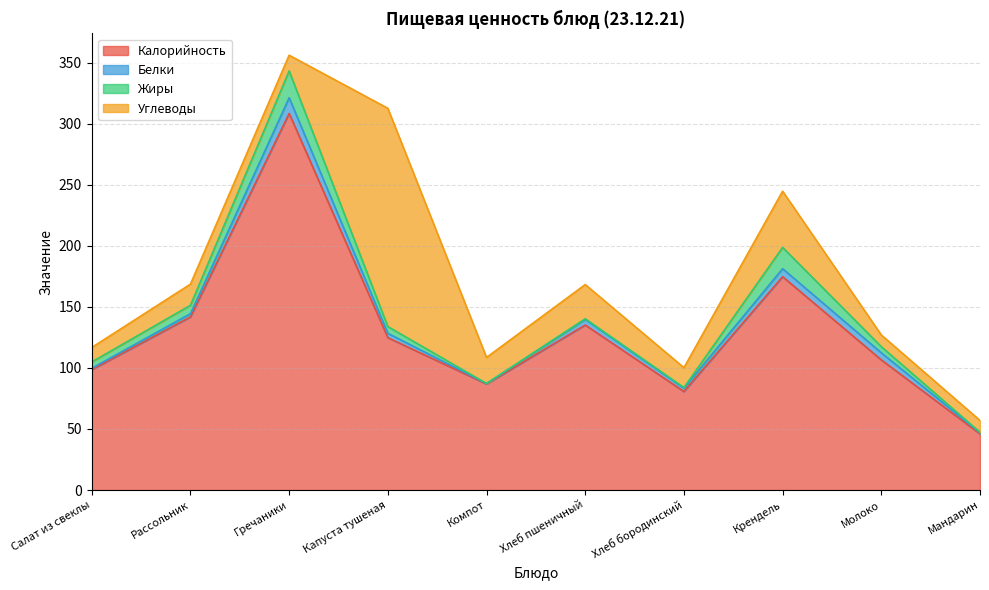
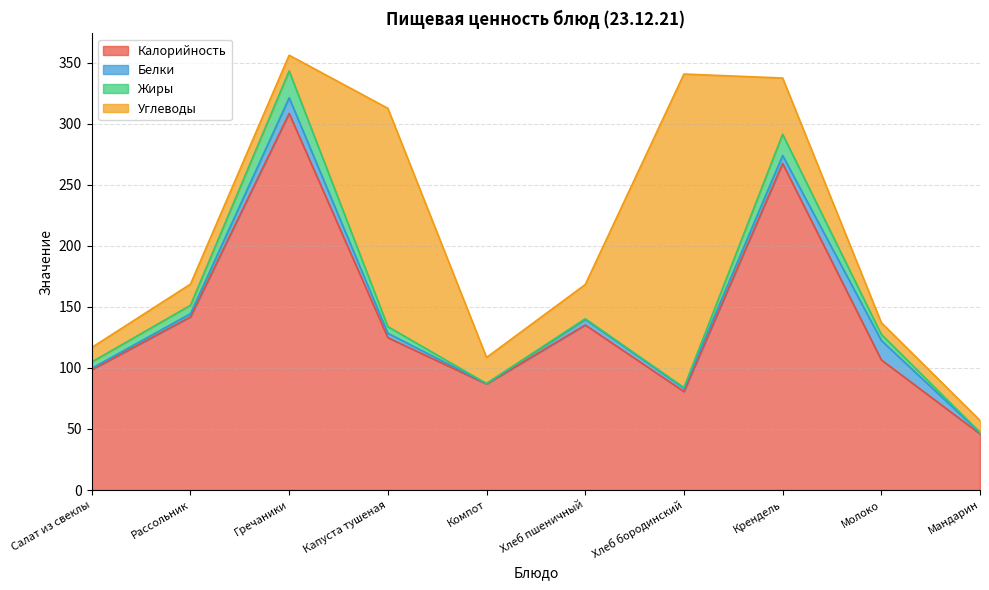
Углеводы, Хлеб бородинский: 16 -> 257
Калорийность, Крендель: 175 -> 267
Белки, Молоко: 6 -> 16
